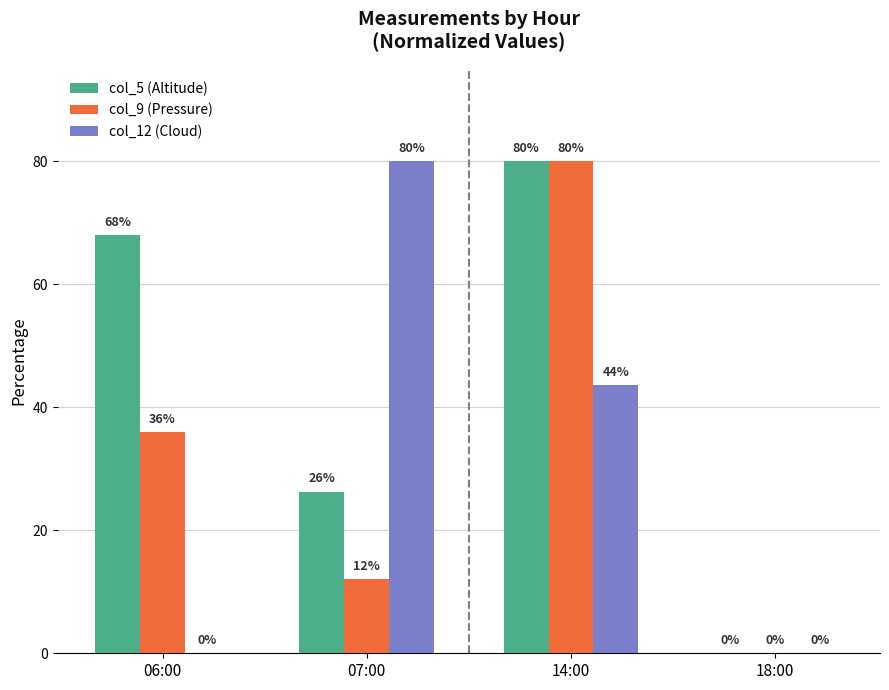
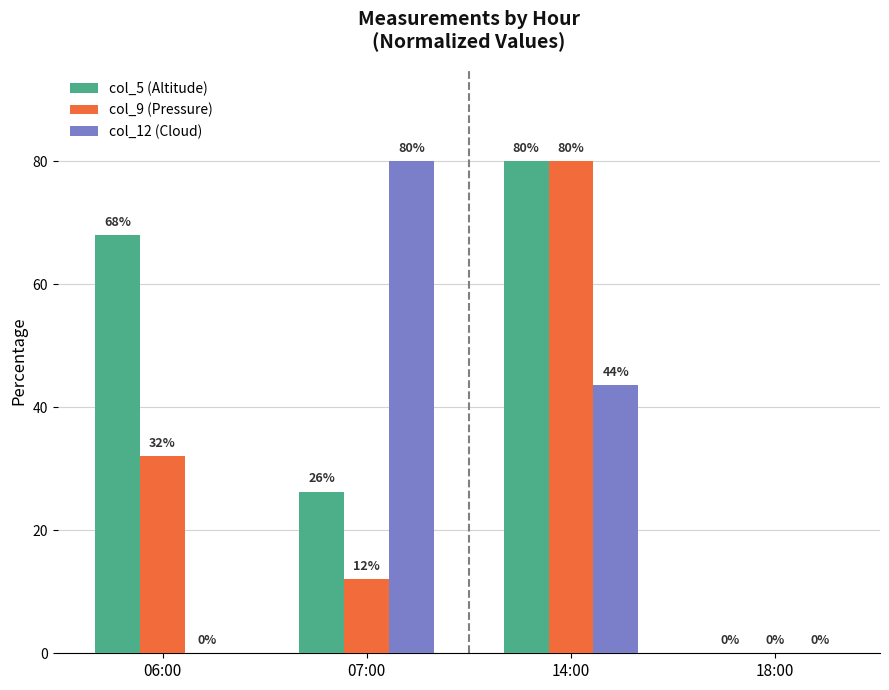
col_9 (Pressure), 06:00: 36% -> 32%
